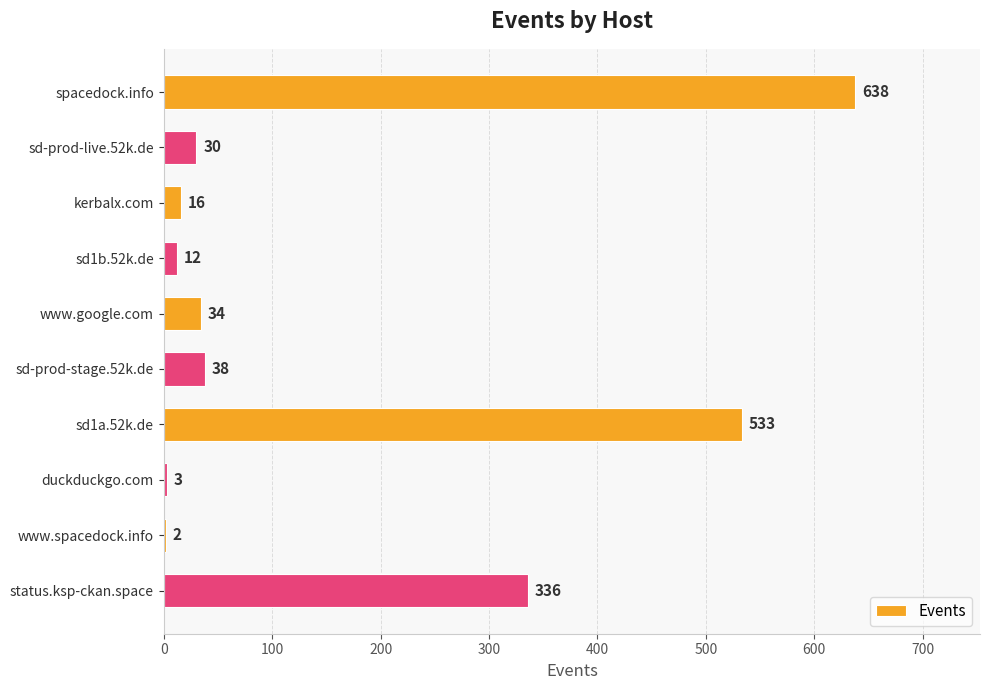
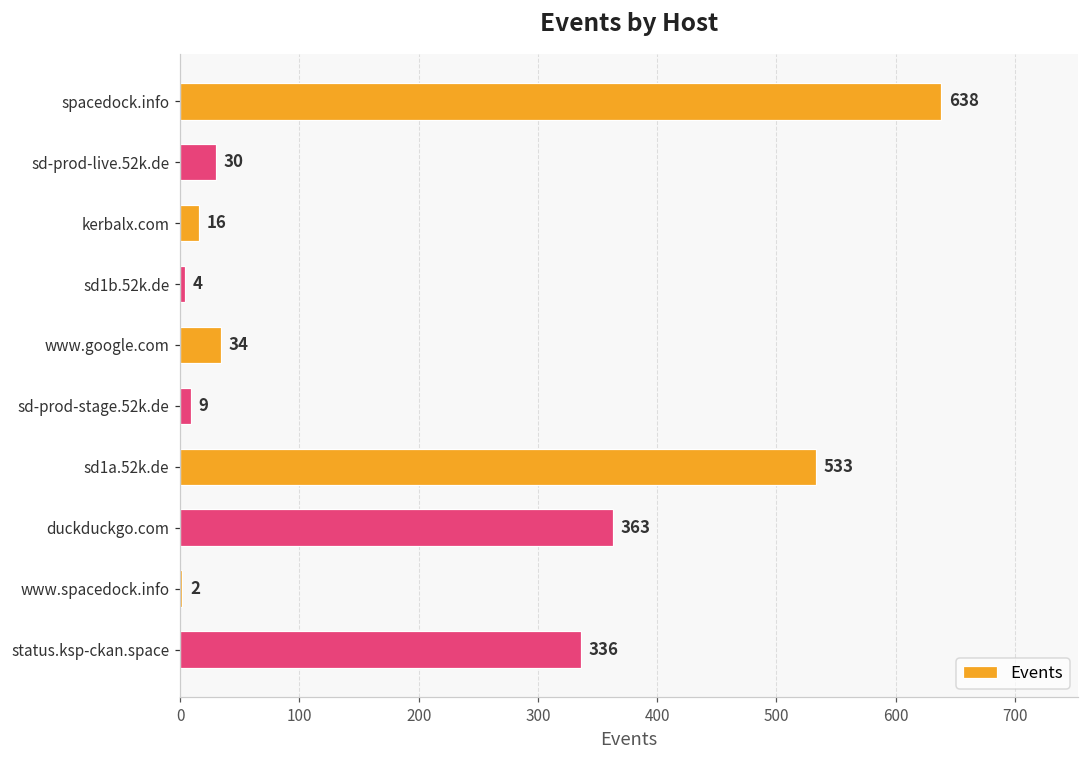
sd1b.52k.de: 12 -> 4
sd-prod-stage.52k.de: 38 -> 9
duckduckgo.com: 3 -> 363
